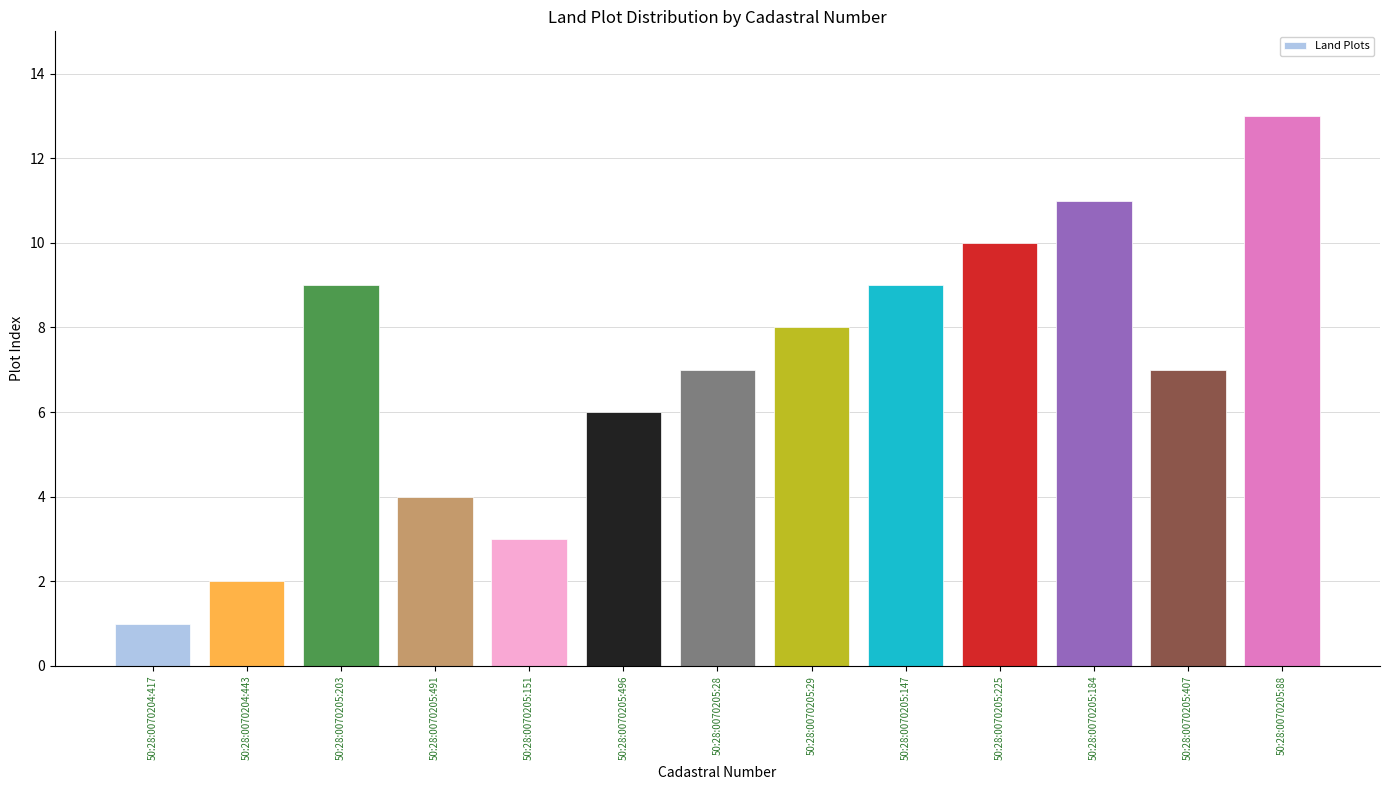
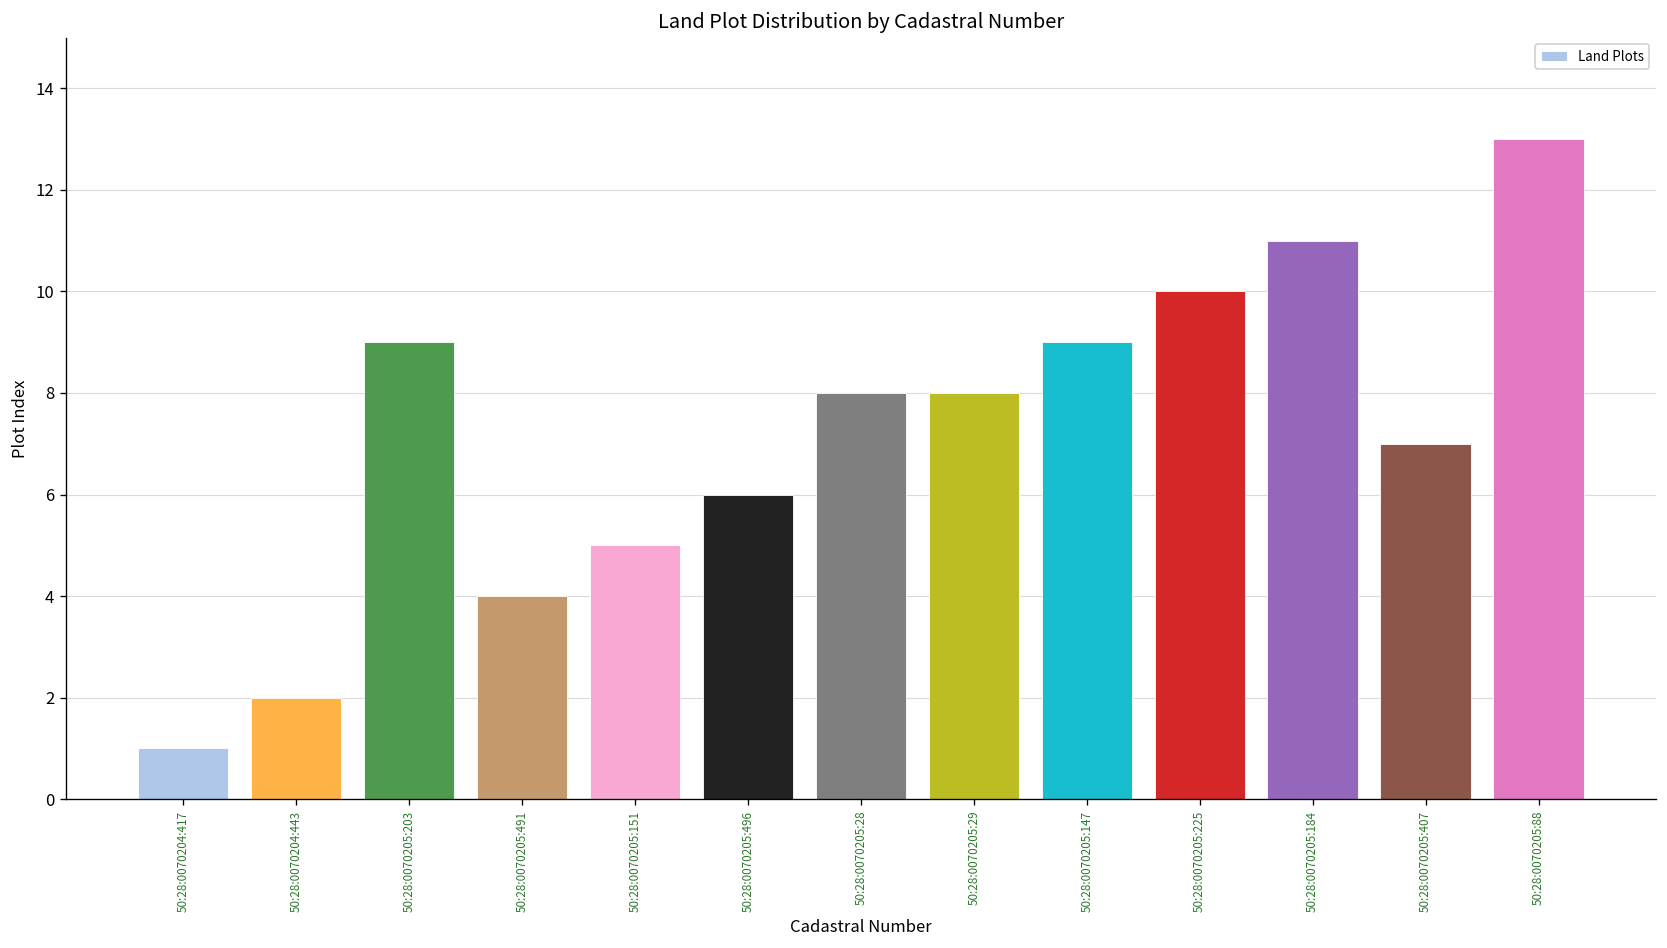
50:28:0070205:151: 3 -> 5
50:28:0070205:28: 7 -> 8
